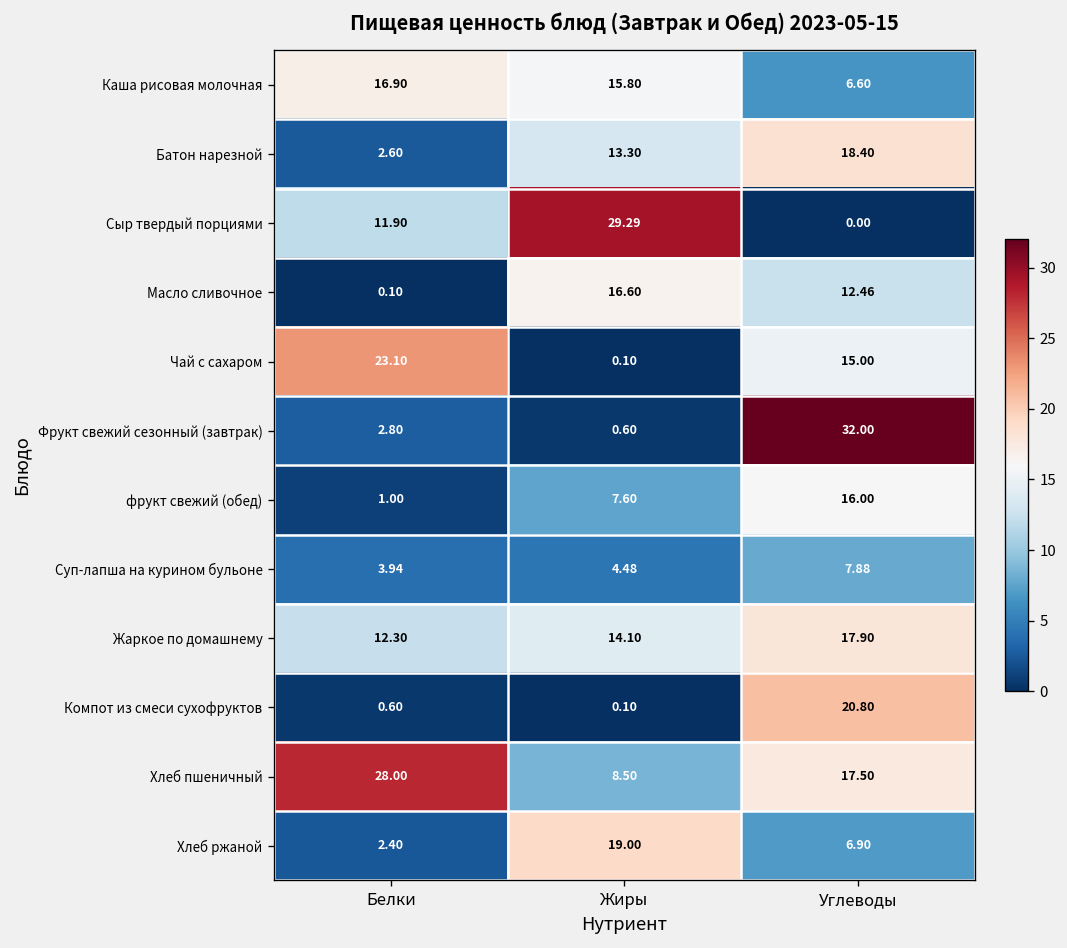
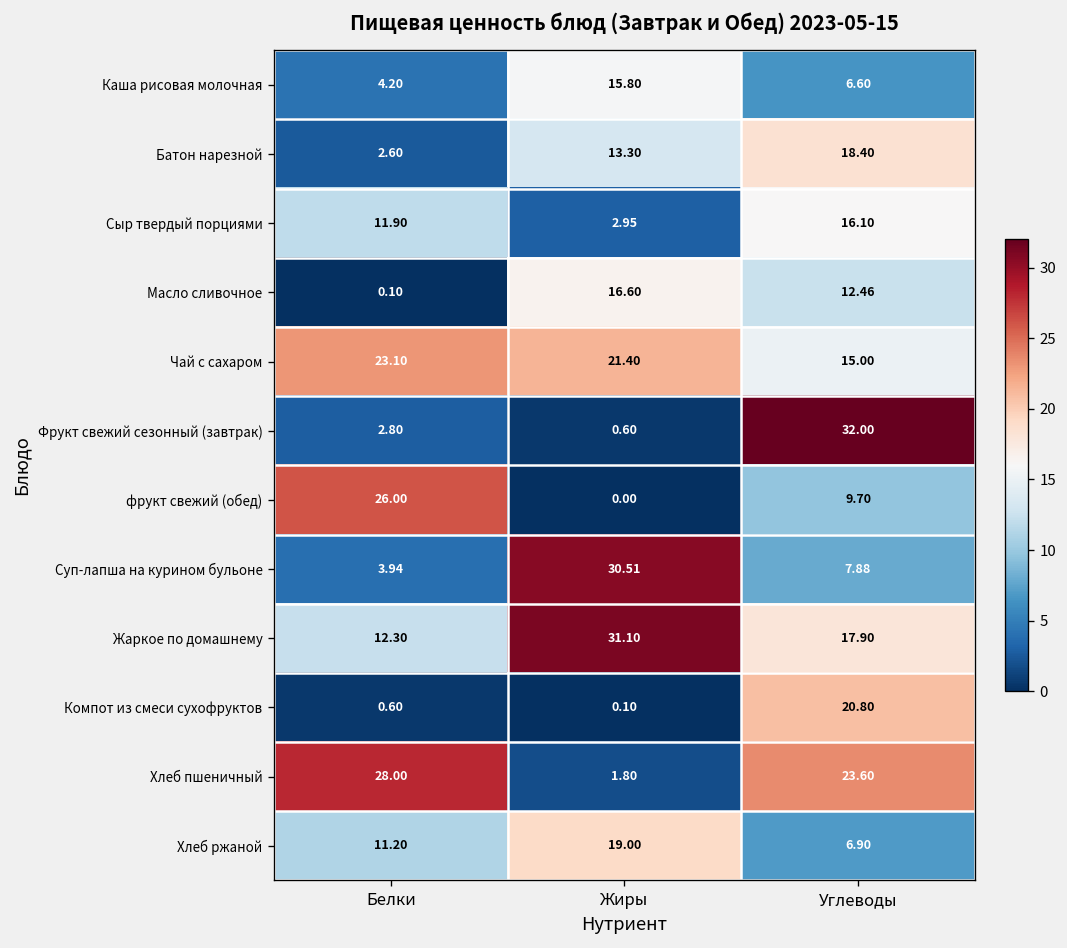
Каша рисовая молочная, Белки: 16.90 -> 4.20
Сыр твердый порциями, Жиры: 29.29 -> 2.95
Сыр твердый порциями, Углеводы: 0.00 -> 16.10
Чай с сахаром, Жиры: 0.10 -> 21.40
фрукт свежий (обед), Белки: 1.00 -> 26.00
фрукт свежий (обед), Жиры: 7.60 -> 0.00
фрукт свежий (обед), Углеводы: 16.00 -> 9.70
Суп-лапша на курином бульоне, Жиры: 4.48 -> 30.51
Жаркое по домашнему, Жиры: 14.10 -> 31.10
Хлеб пшеничный, Жиры: 8.50 -> 1.80
Хлеб пшеничный, Углеводы: 17.50 -> 23.60
Хлеб ржаной, Белки: 2.40 -> 11.20
